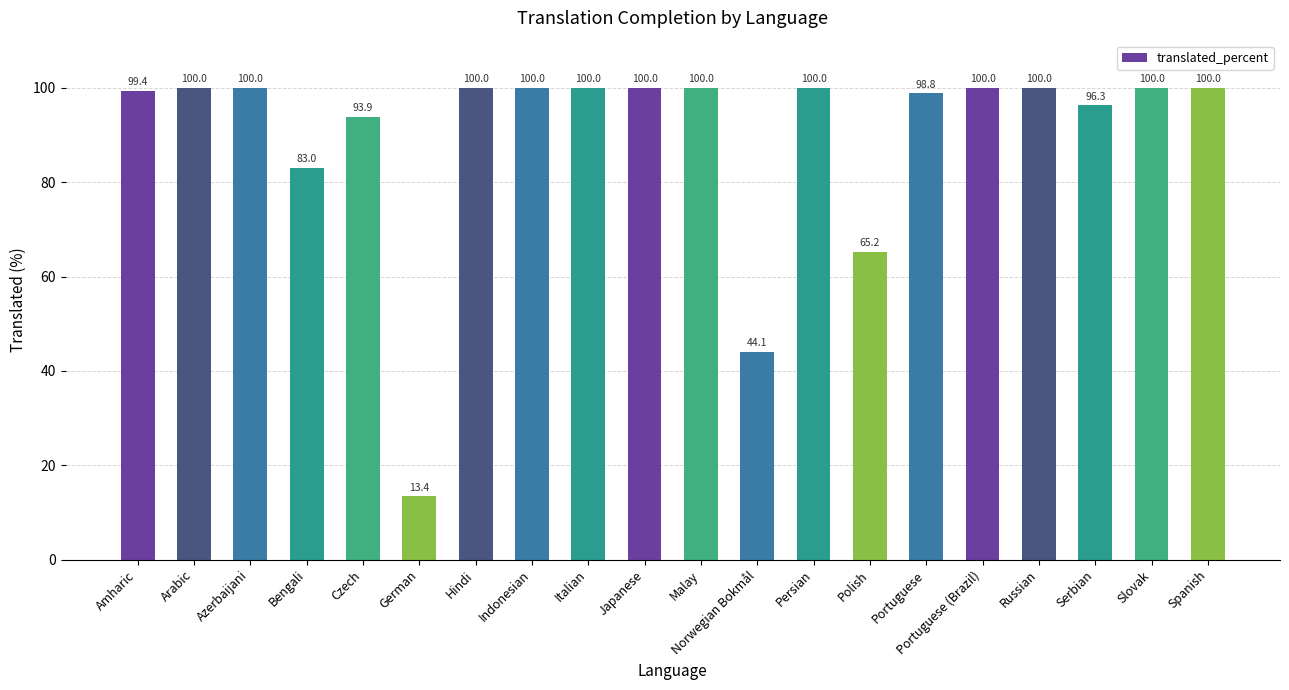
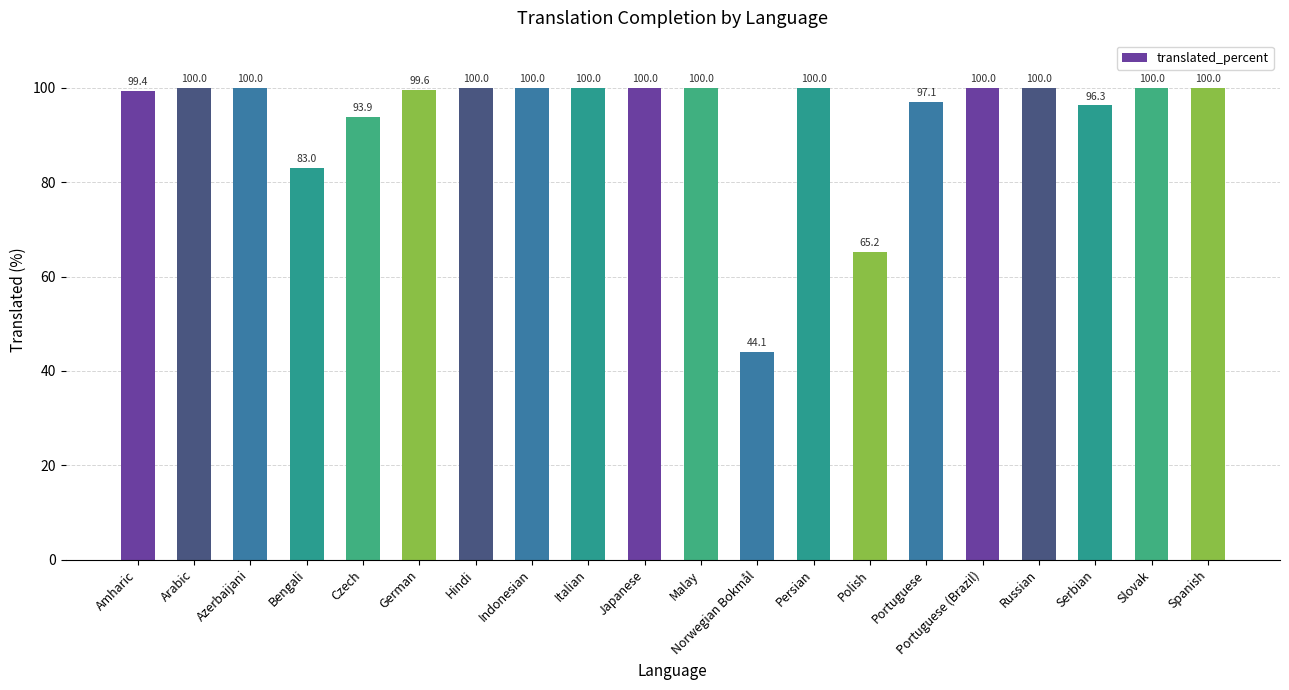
German: 13.4 -> 99.6
Portuguese: 98.8 -> 97.1
